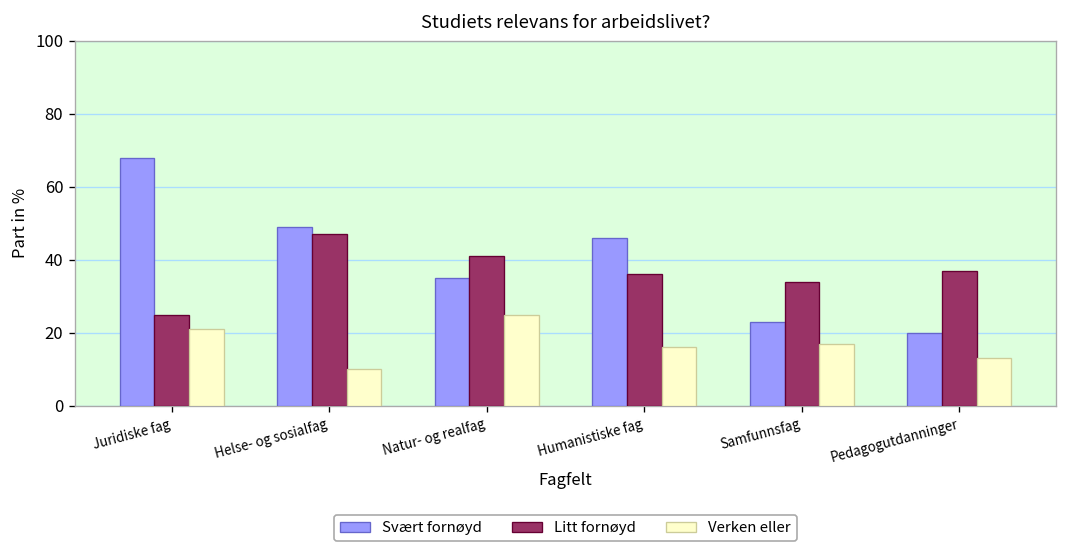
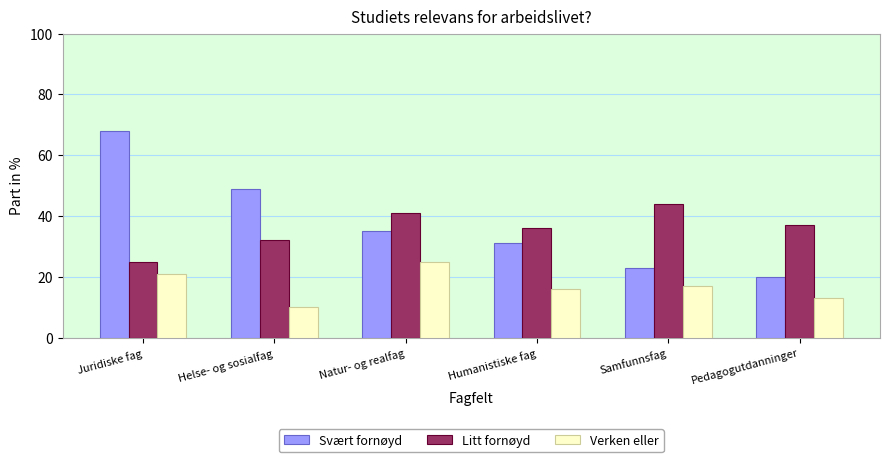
Litt fornøyd, Helse- og sosialfag: 47 -> 32
Svært fornøyd, Humanistiske fag: 46 -> 31
Litt fornøyd, Samfunnsfag: 34 -> 44
